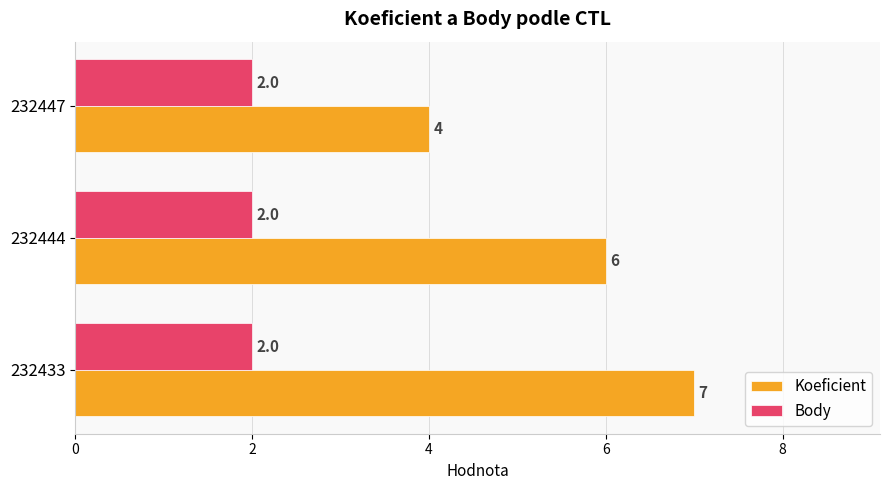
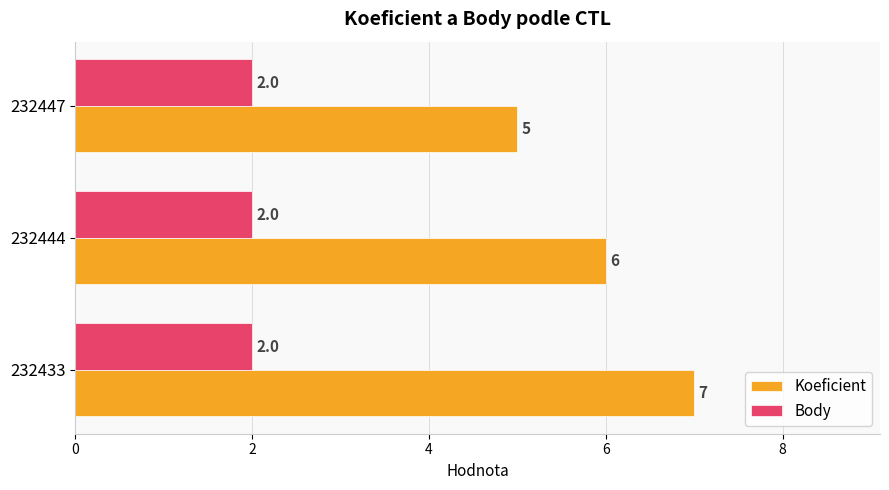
Koeficient, 232447: 4 -> 5
